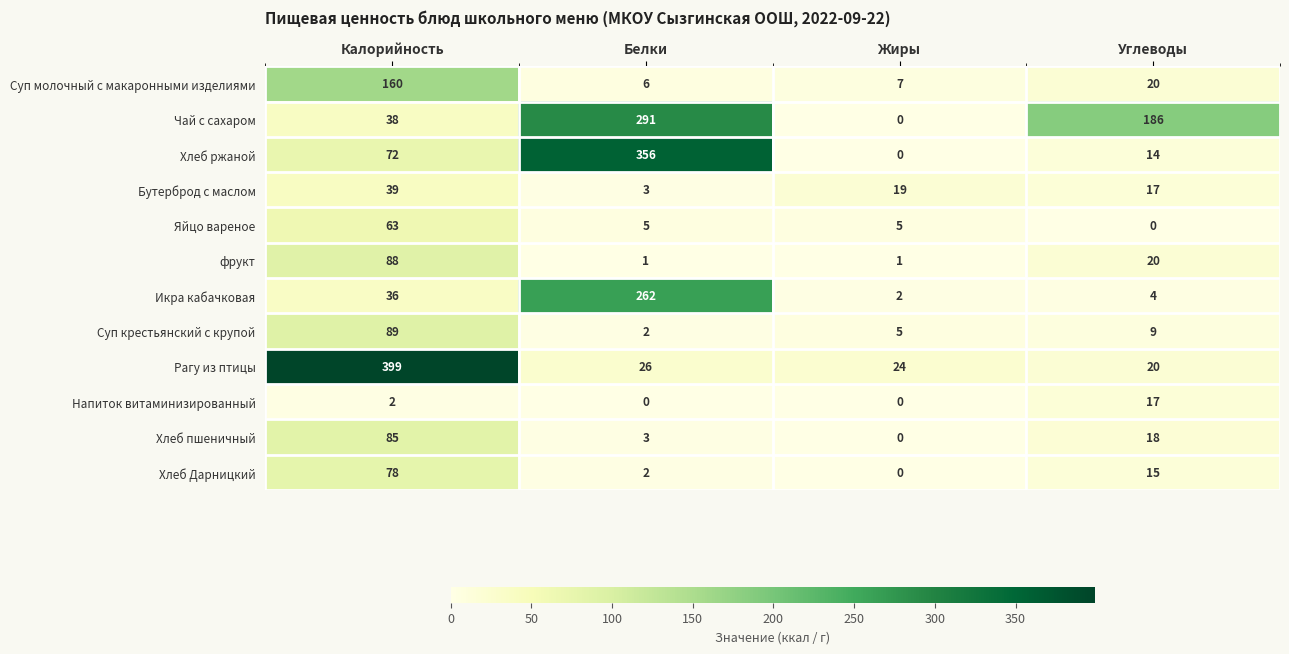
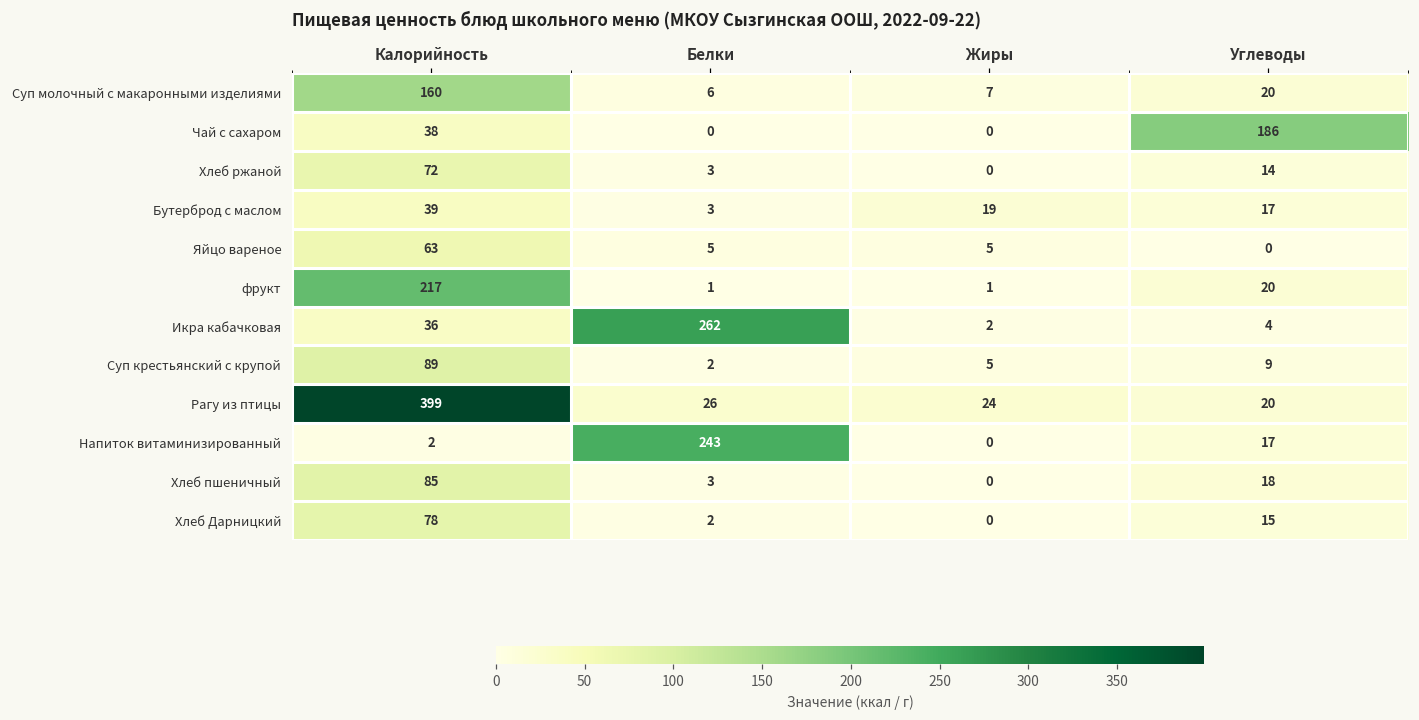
Чай с сахаром, Белки: 291 -> 0
Хлеб ржаной, Белки: 356 -> 3
фрукт, Калорийность: 88 -> 217
Напиток витаминизированный, Белки: 0 -> 243
